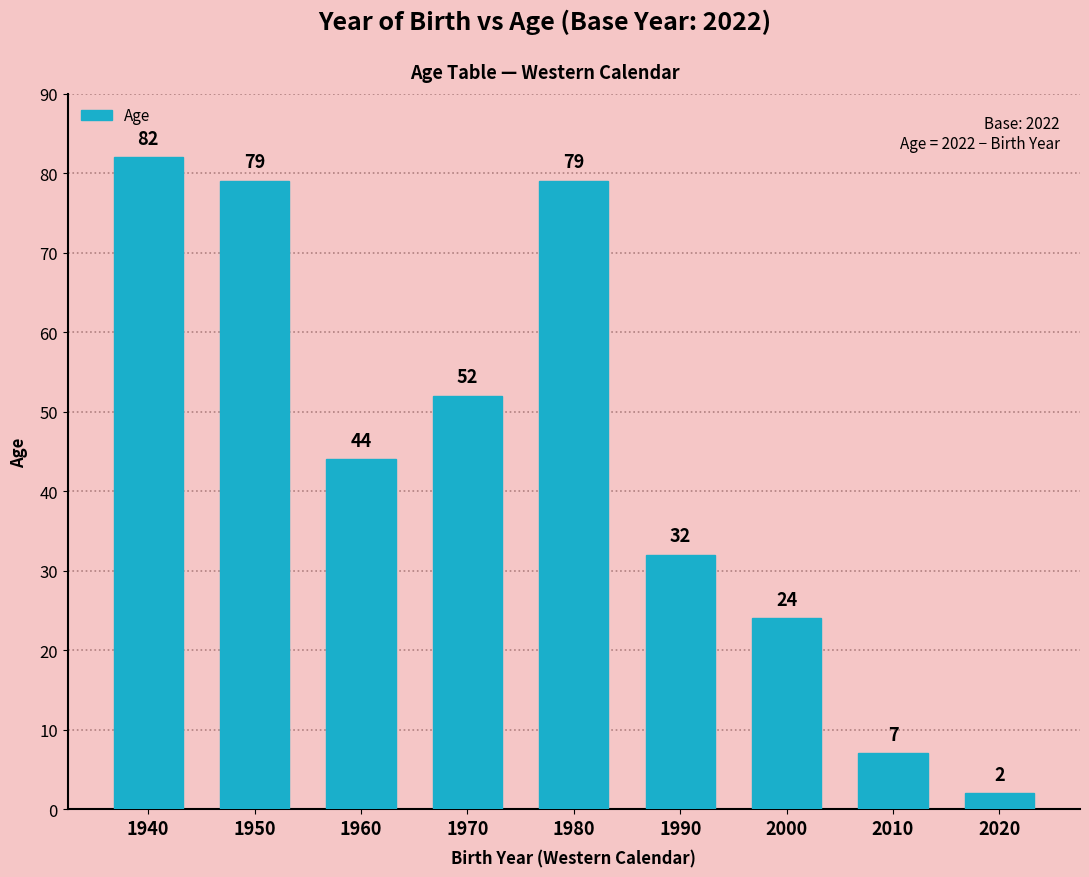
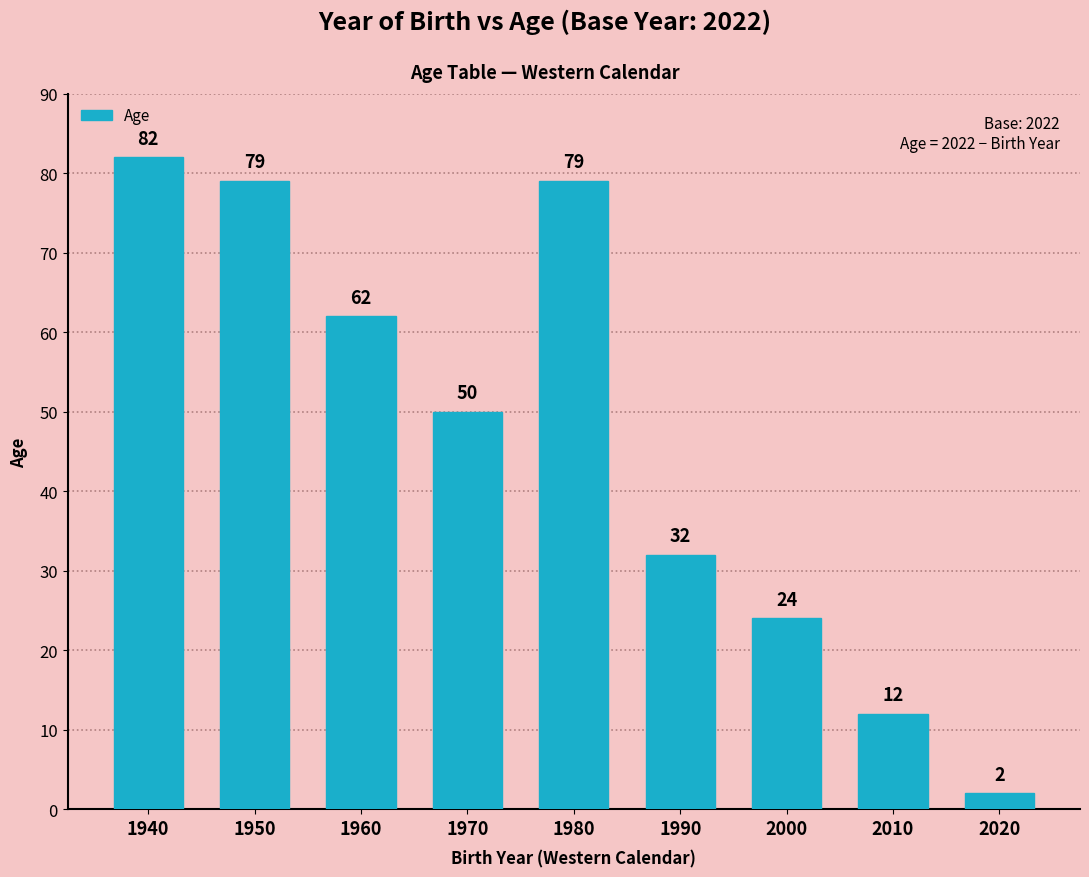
1960: 44 -> 62
1970: 52 -> 50
2010: 7 -> 12
